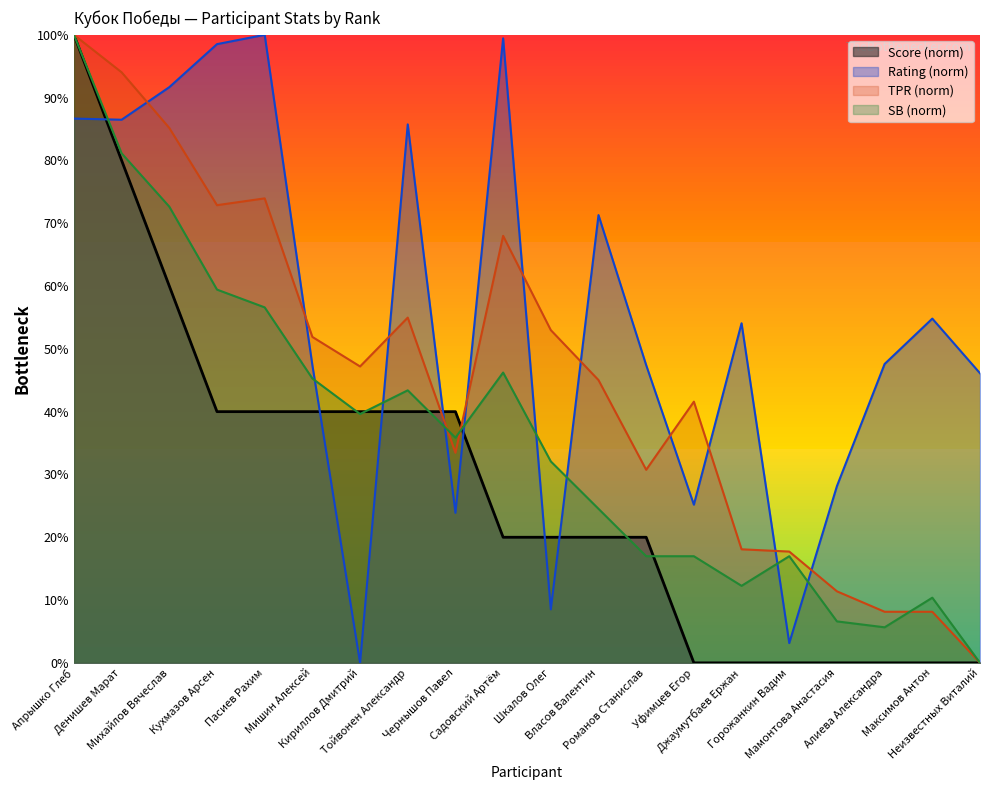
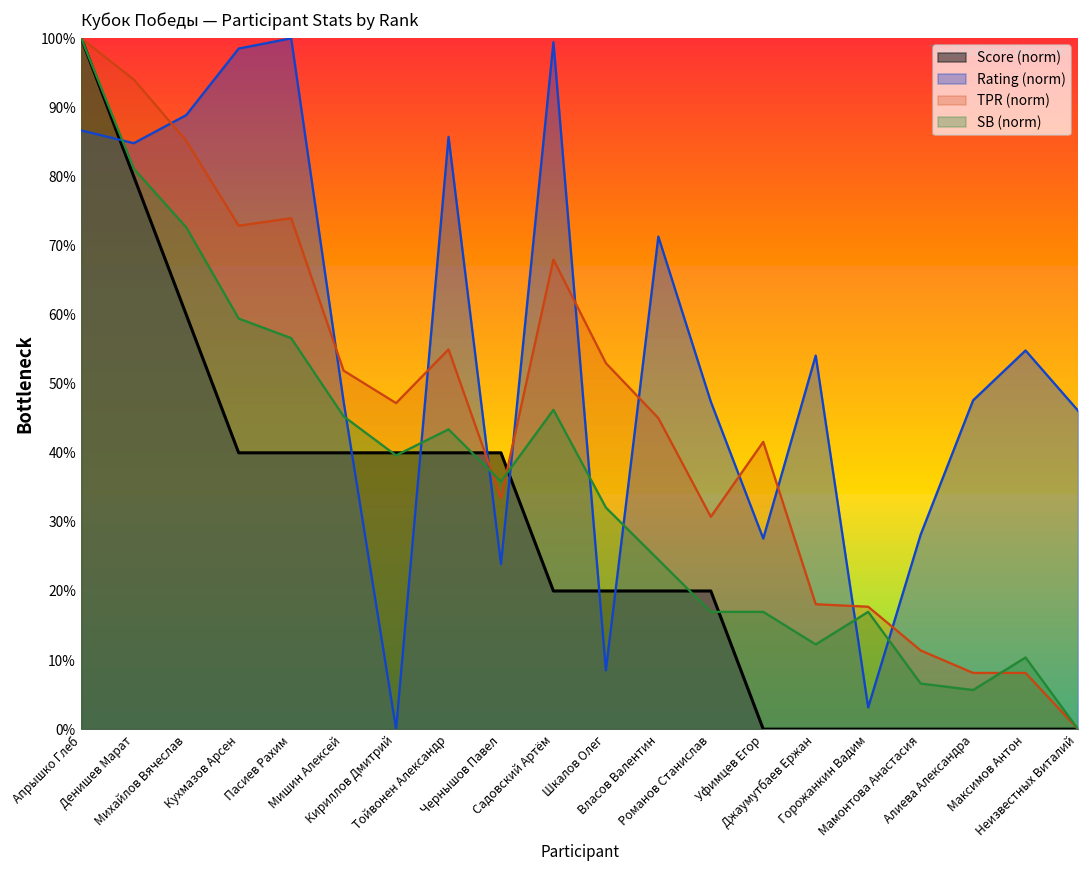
Rating (norm), Денишев Марат: 86% -> 85%
Rating (norm), Михайлов Вячеслав: 92% -> 89%
Rating (norm), Уфимцев Егор: 25% -> 28%
